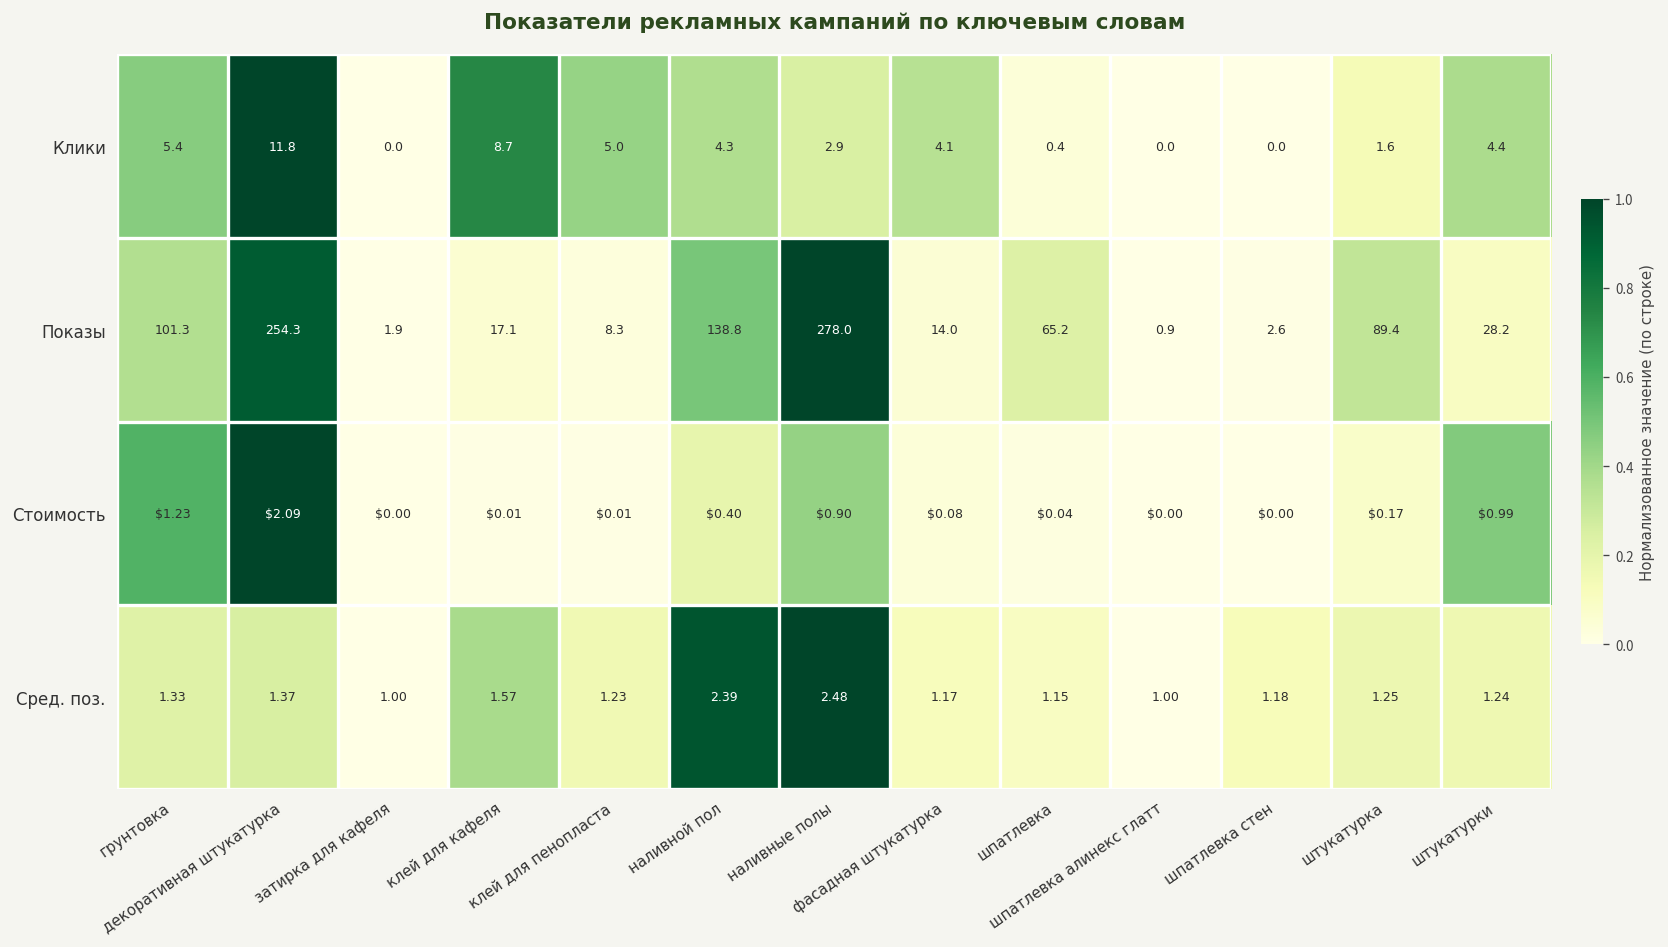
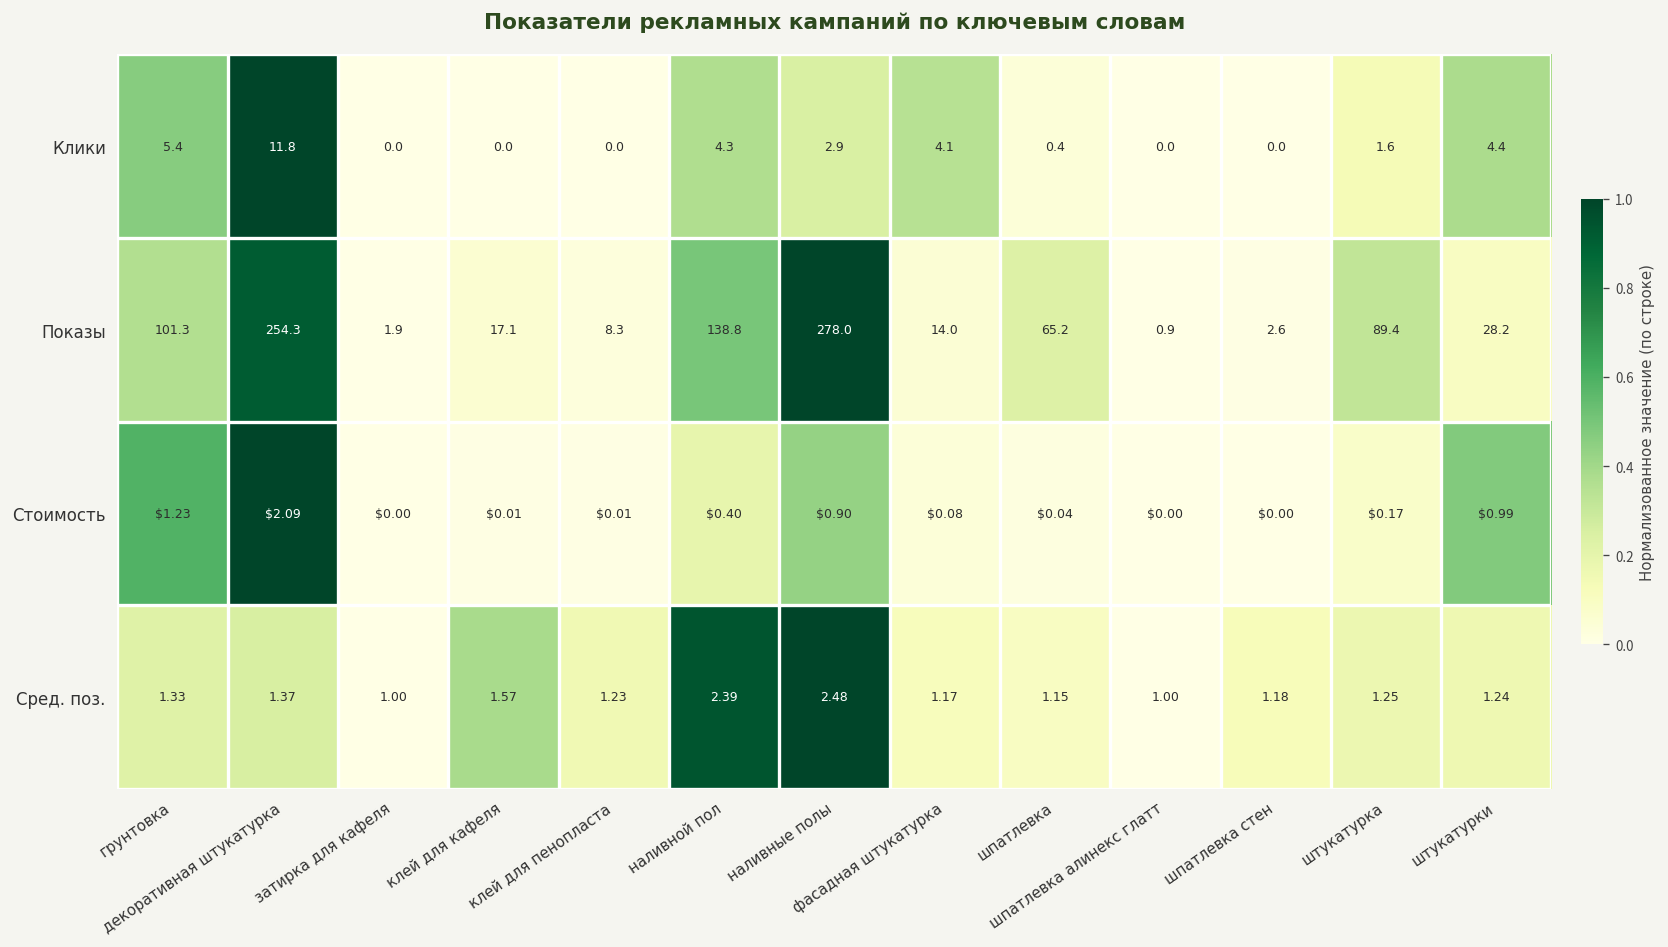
Клики, клей для кафеля: 8.7 -> 0.0
Клики, клей для пенопласта: 5.0 -> 0.0
